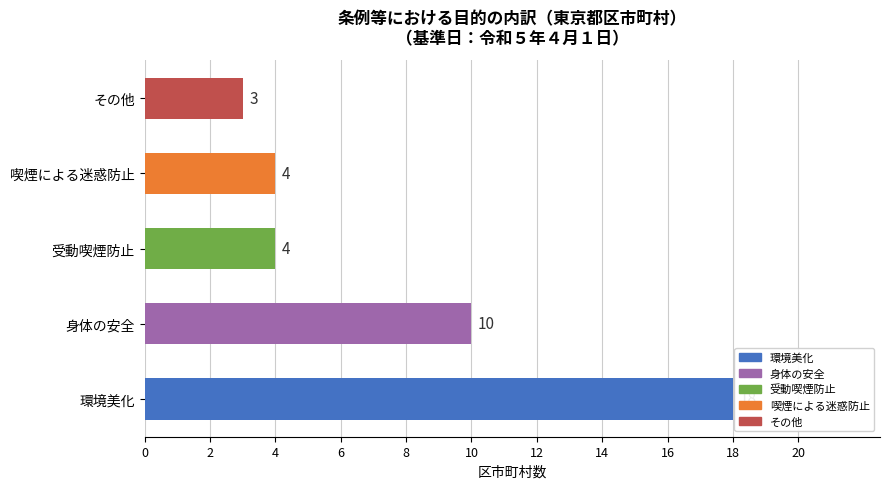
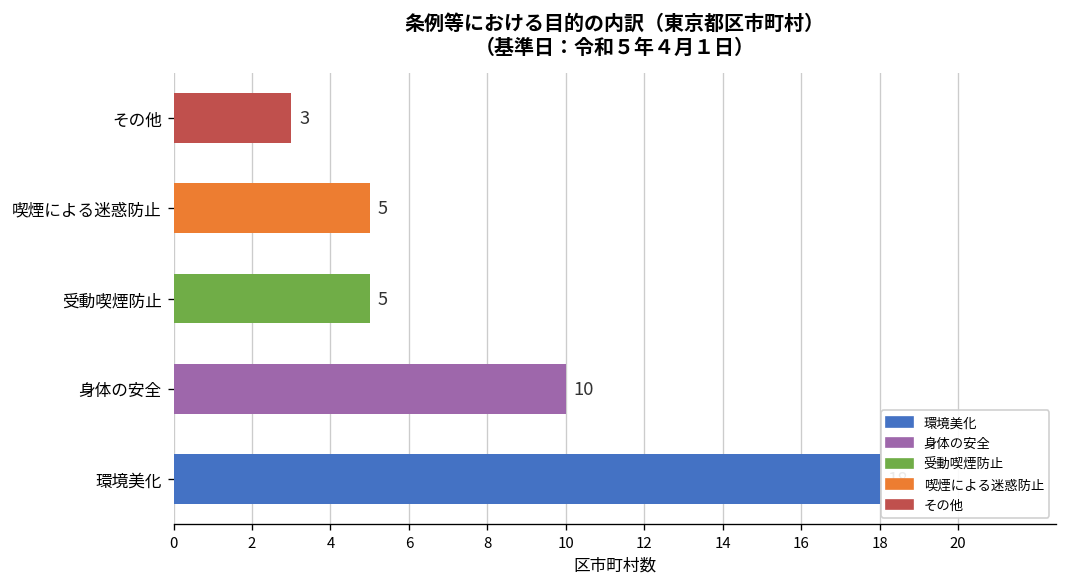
喫煙による迷惑防止: 4 -> 5
受動喫煙防止: 4 -> 5
